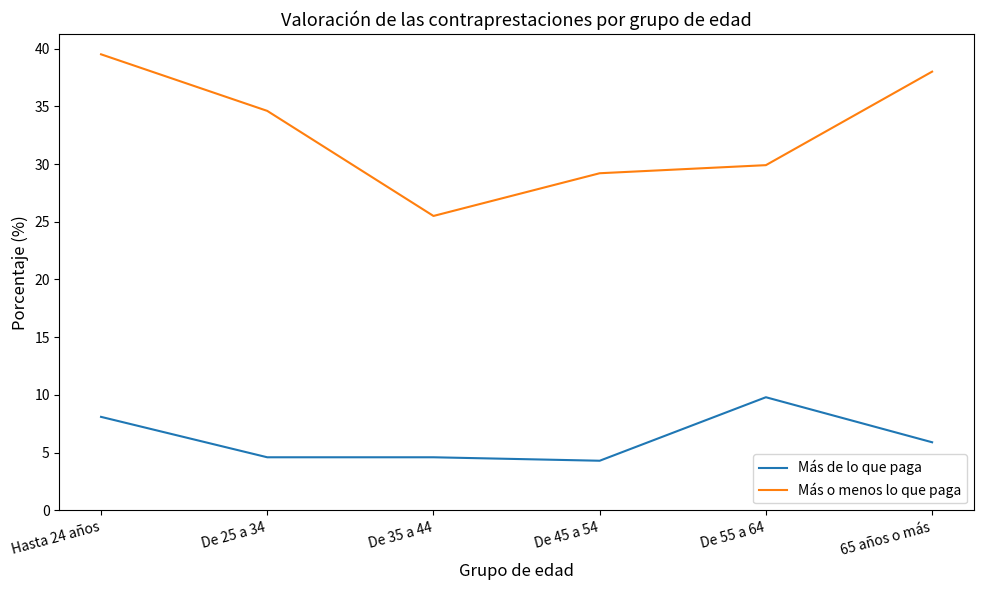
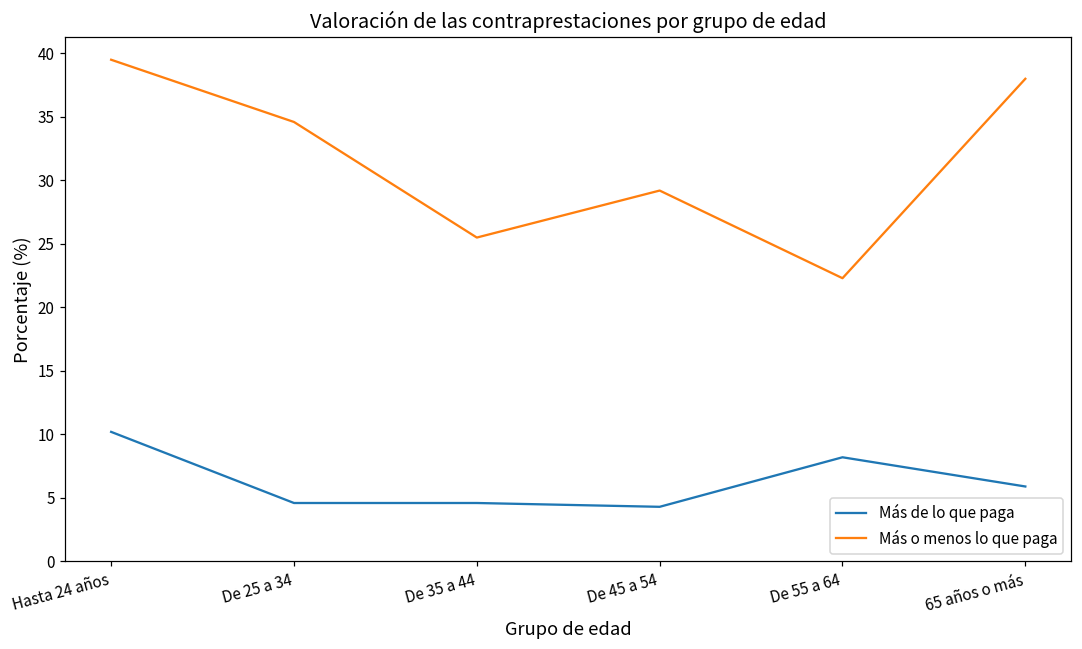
Más de lo que paga, Hasta 24 años: 8.1 -> 10.2
Más de lo que paga, De 55 a 64: 9.8 -> 8.2
Más o menos lo que paga, De 55 a 64: 29.9 -> 22.3
